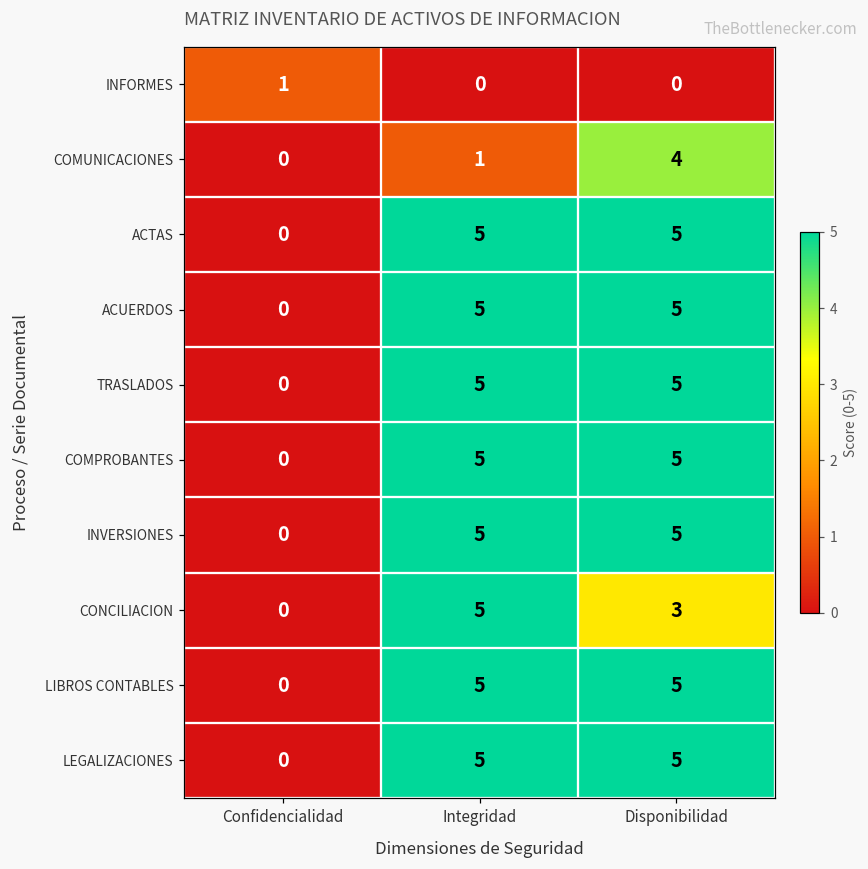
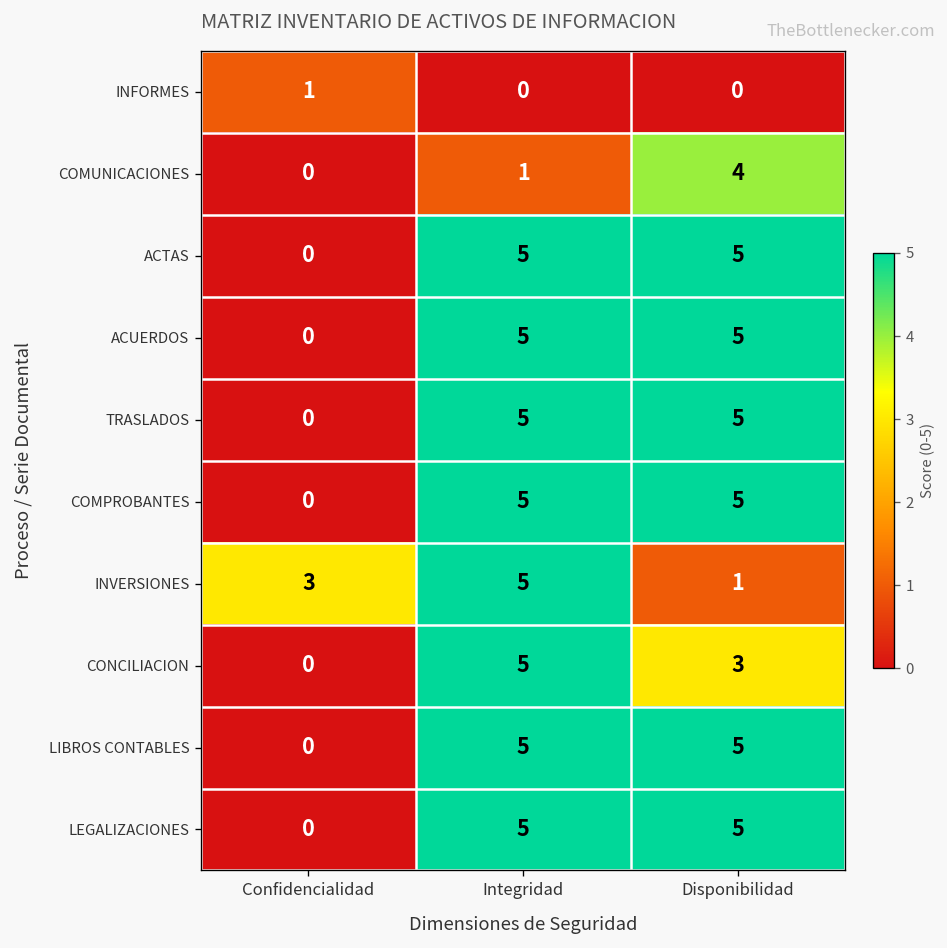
INVERSIONES, Confidencialidad: 0 -> 3
INVERSIONES, Disponibilidad: 5 -> 1
